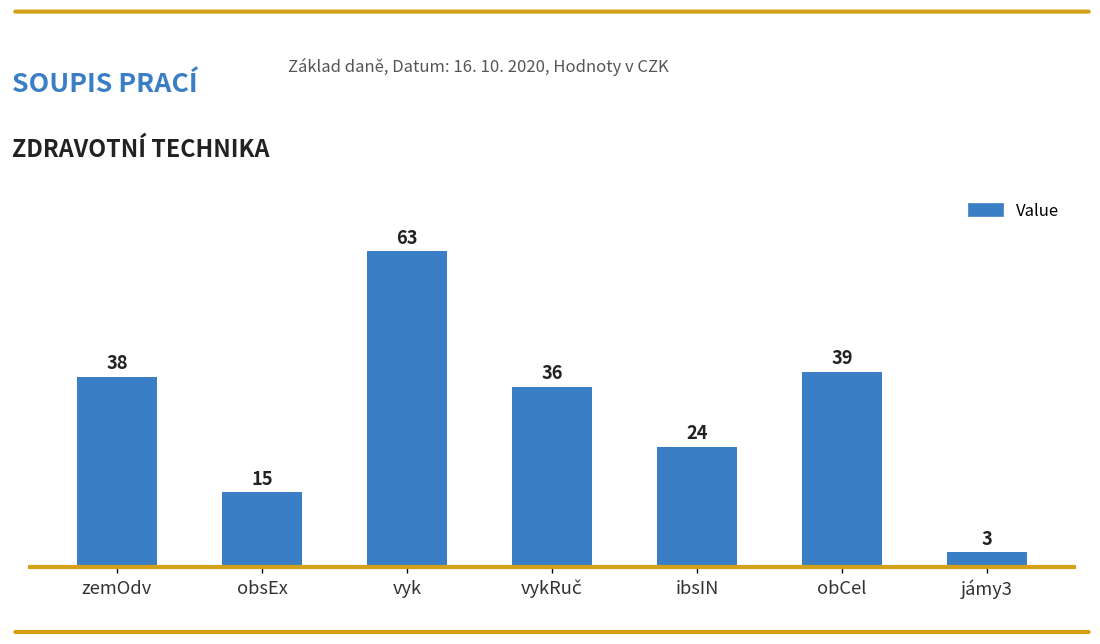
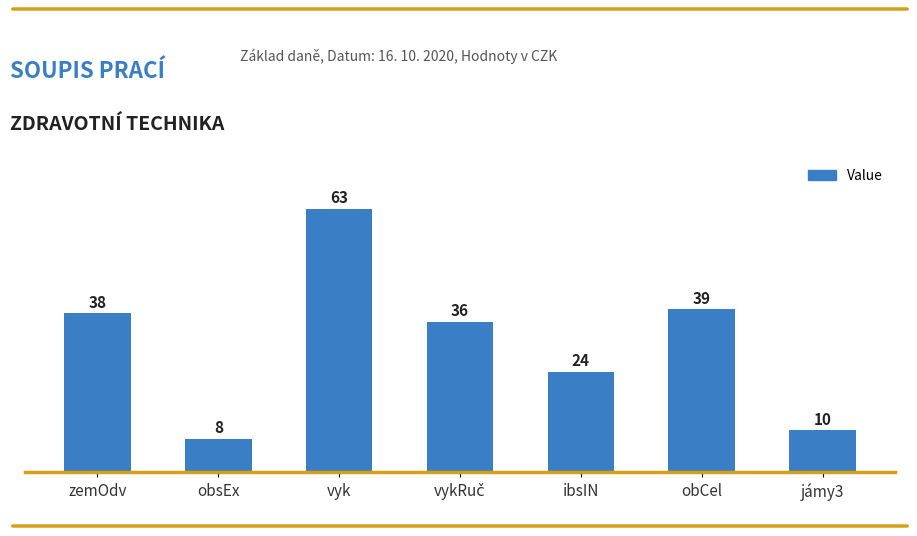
obsEx: 15 -> 8
jámy3: 3 -> 10
